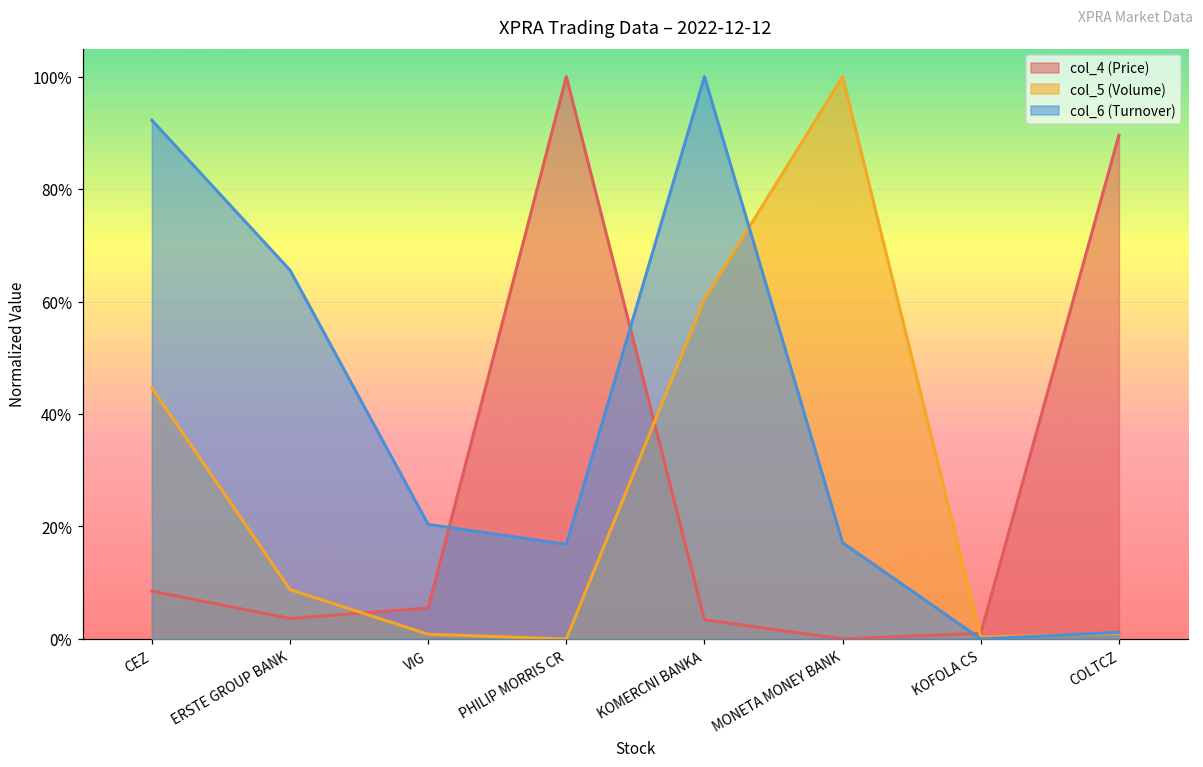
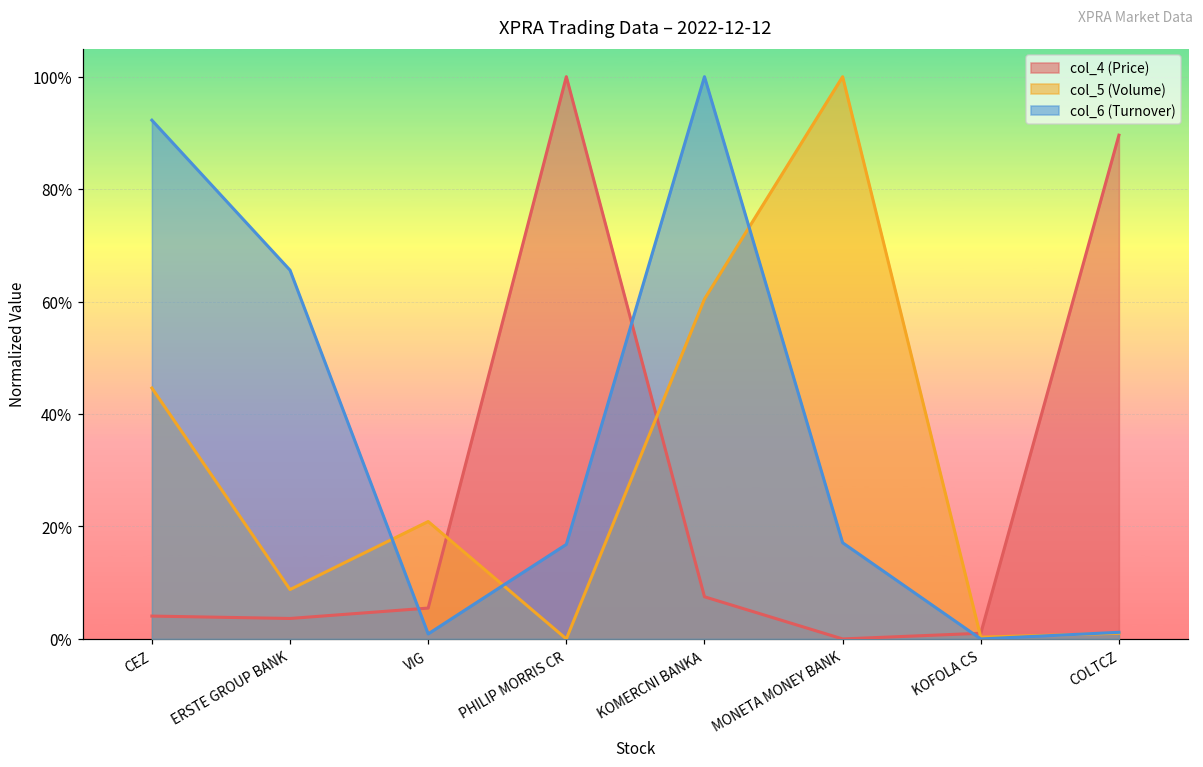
col_4 (Price), CEZ: 9% -> 4%
col_5 (Volume), VIG: 1% -> 21%
col_6 (Turnover), VIG: 20% -> 1%
col_4 (Price), KOMERCNI BANKA: 3% -> 8%
